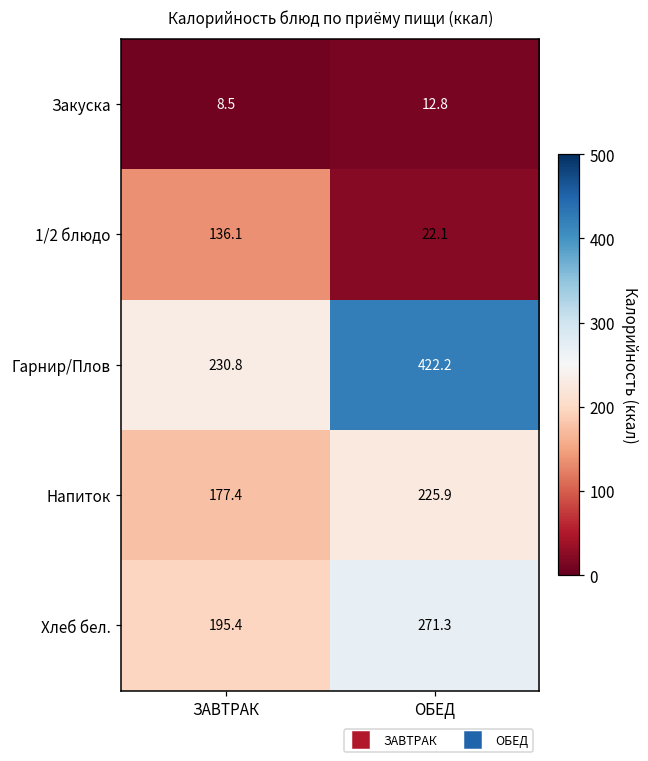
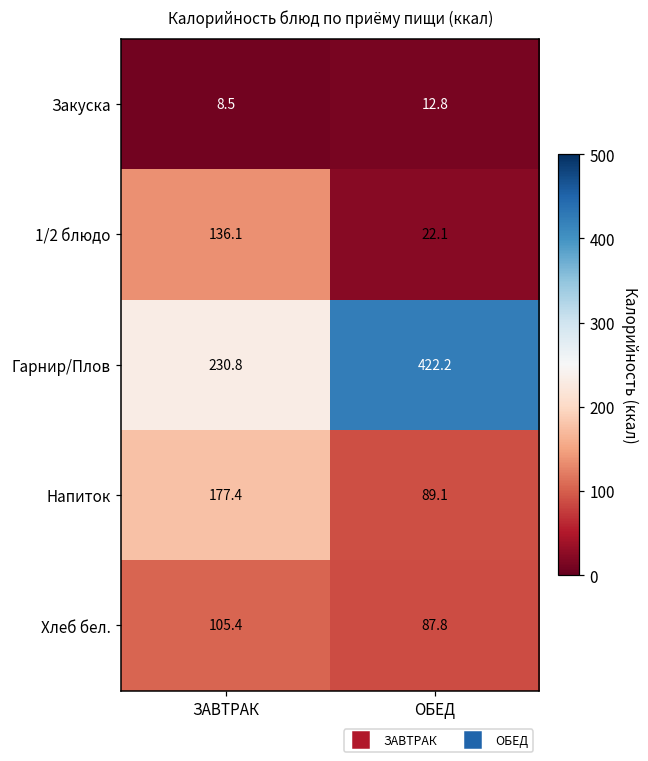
Напиток, ОБЕД: 225.9 -> 89.1
Хлеб бел., ЗАВТРАК: 195.4 -> 105.4
Хлеб бел., ОБЕД: 271.3 -> 87.8
